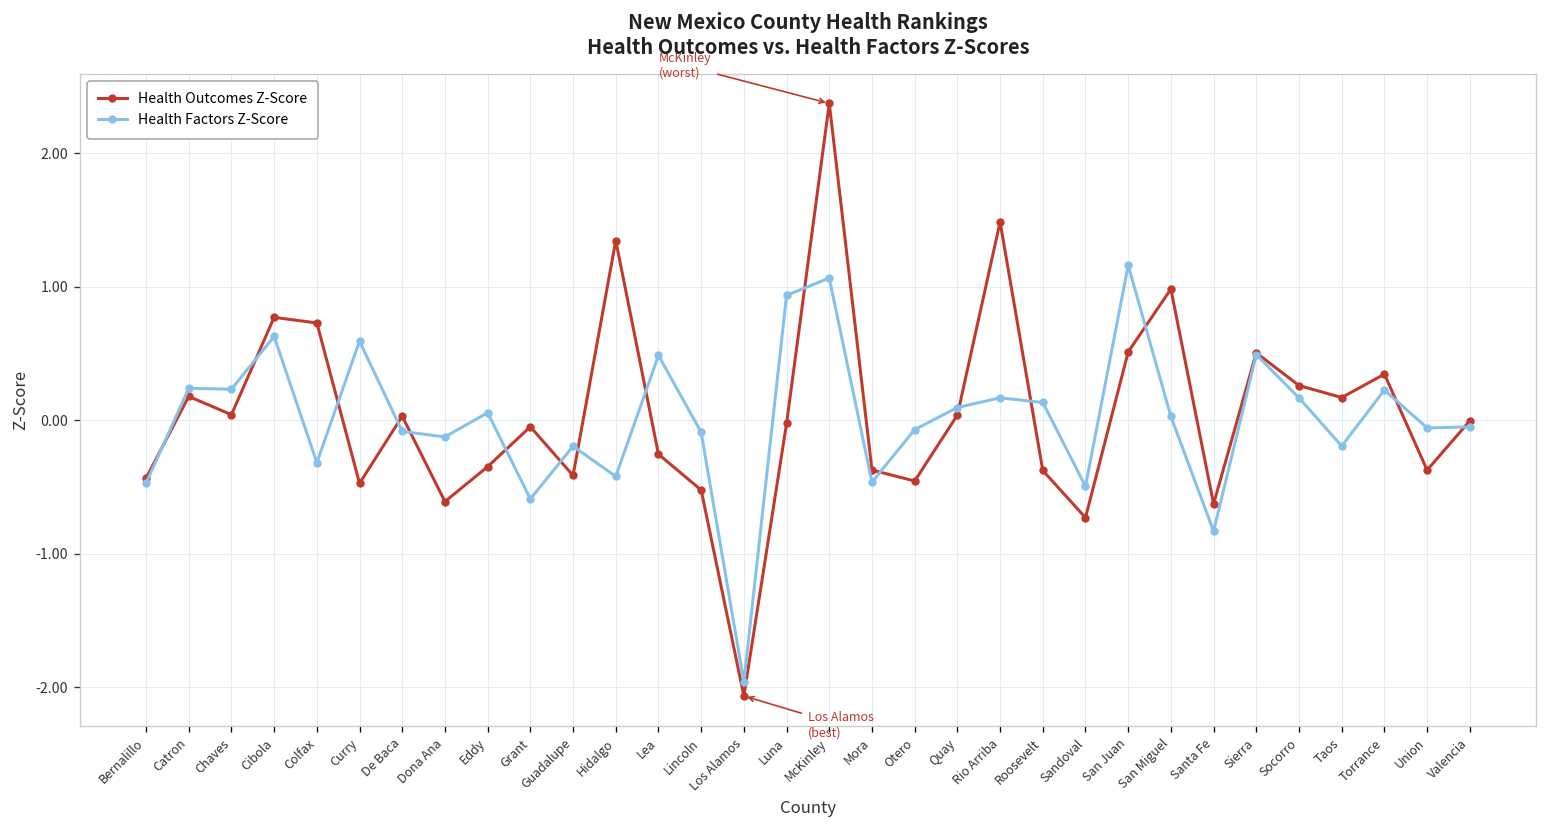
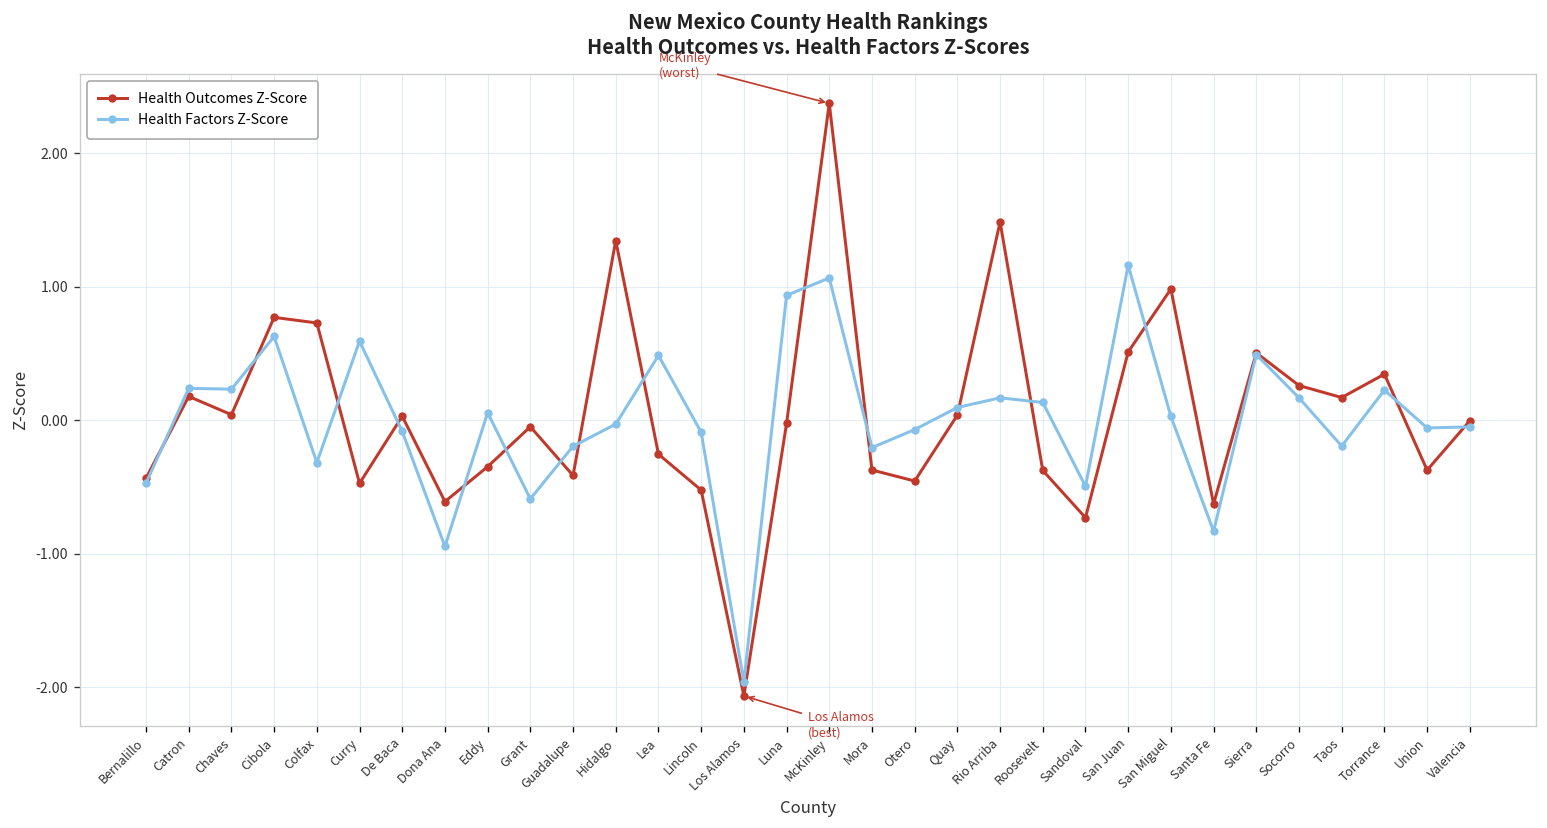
Health Factors Z-Score, Dona Ana: -0.12 -> -0.94
Health Factors Z-Score, Hidalgo: -0.42 -> -0.03
Health Factors Z-Score, Mora: -0.46 -> -0.20
